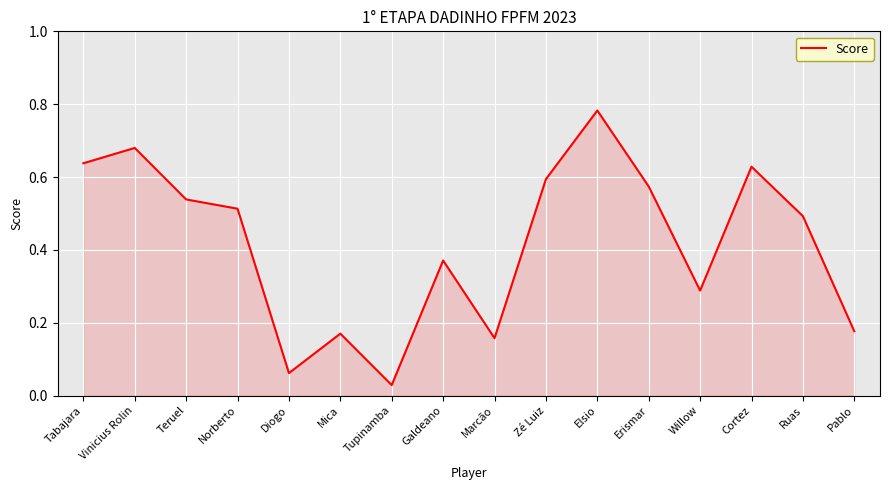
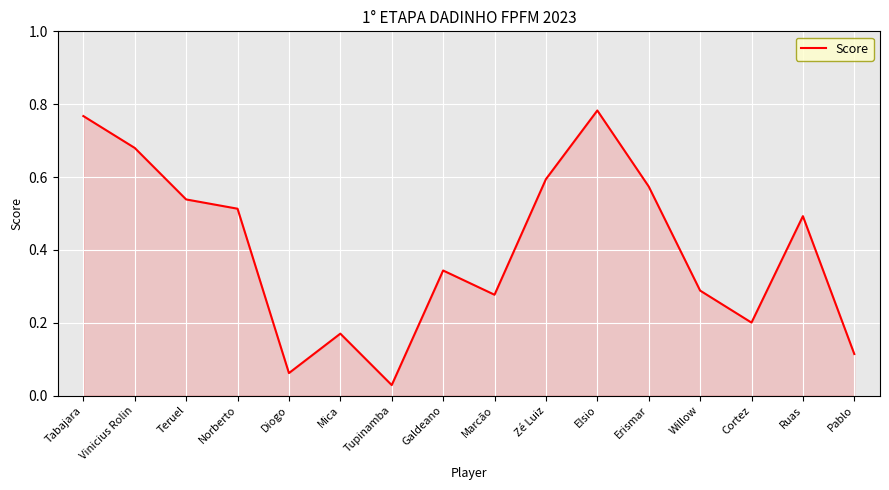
Tabajara: 0.64 -> 0.77
Galdeano: 0.37 -> 0.34
Marcão: 0.16 -> 0.28
Cortez: 0.63 -> 0.20
Pablo: 0.18 -> 0.11
